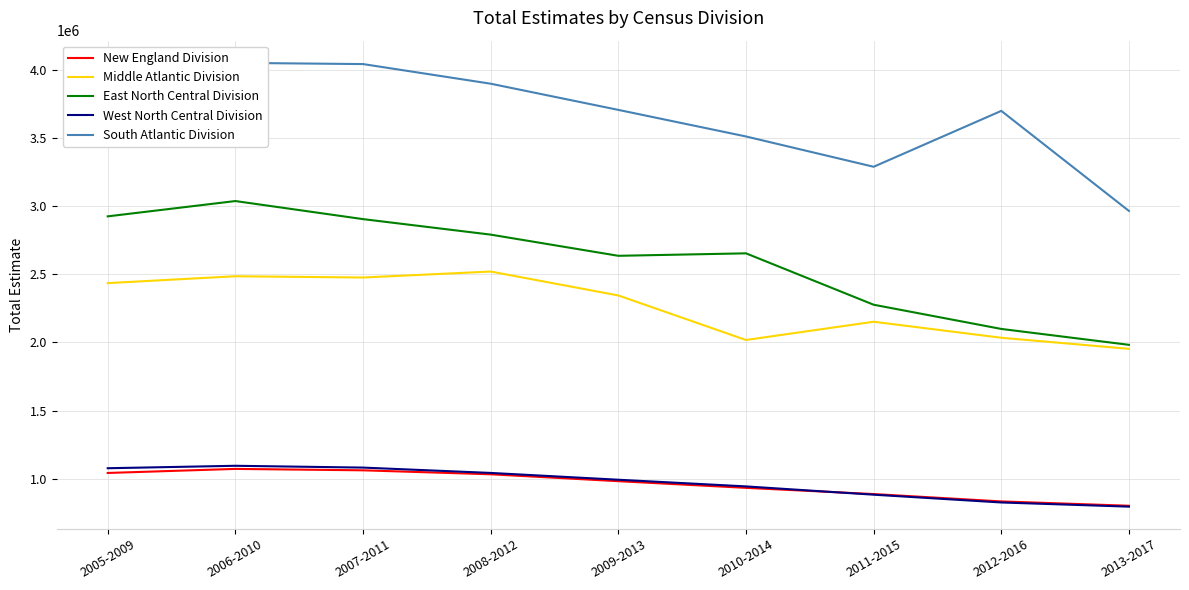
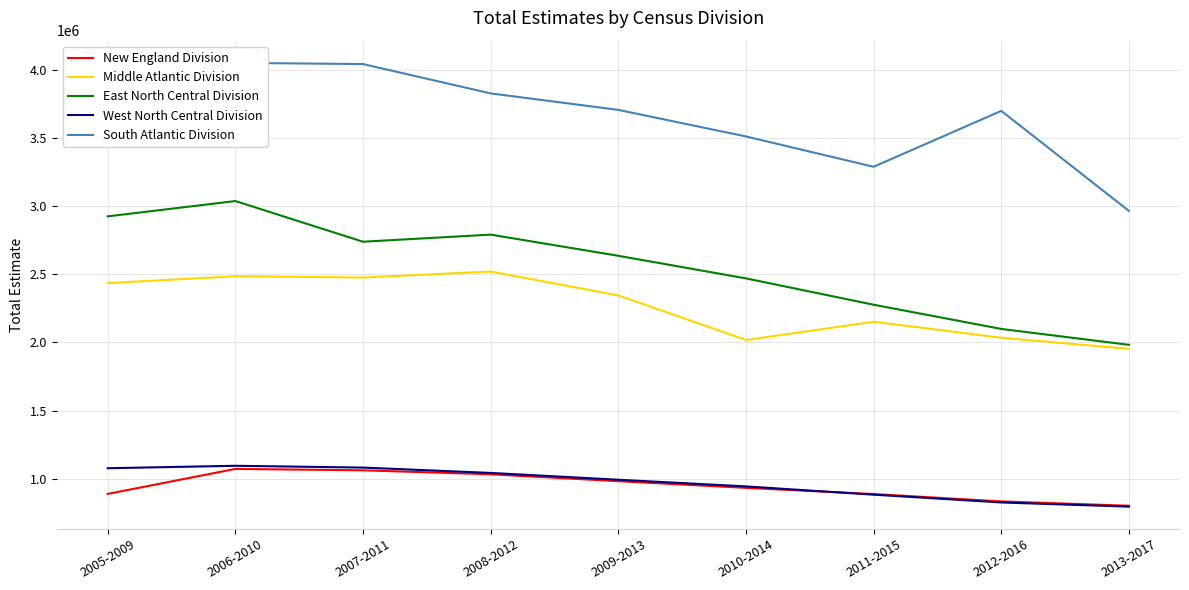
New England Division, 2005-2009: 1040000 -> 890000
East North Central Division, 2007-2011: 2910000 -> 2740000
South Atlantic Division, 2008-2012: 3900000 -> 3830000
East North Central Division, 2010-2014: 2650000 -> 2470000
